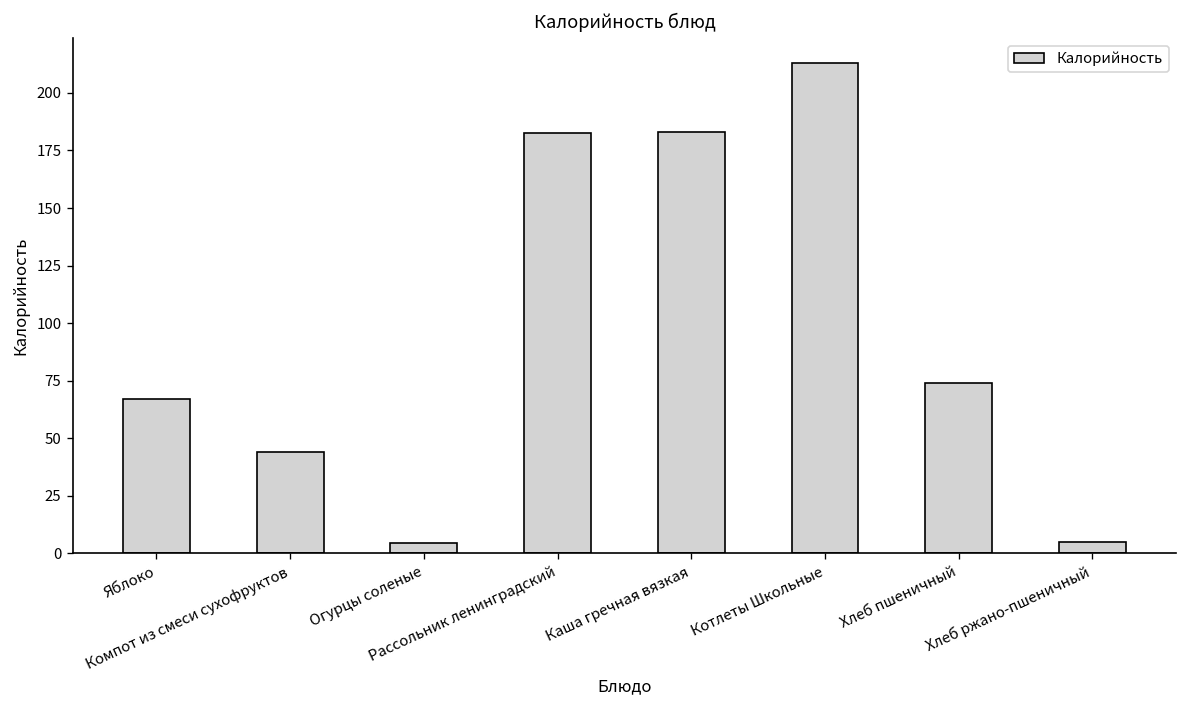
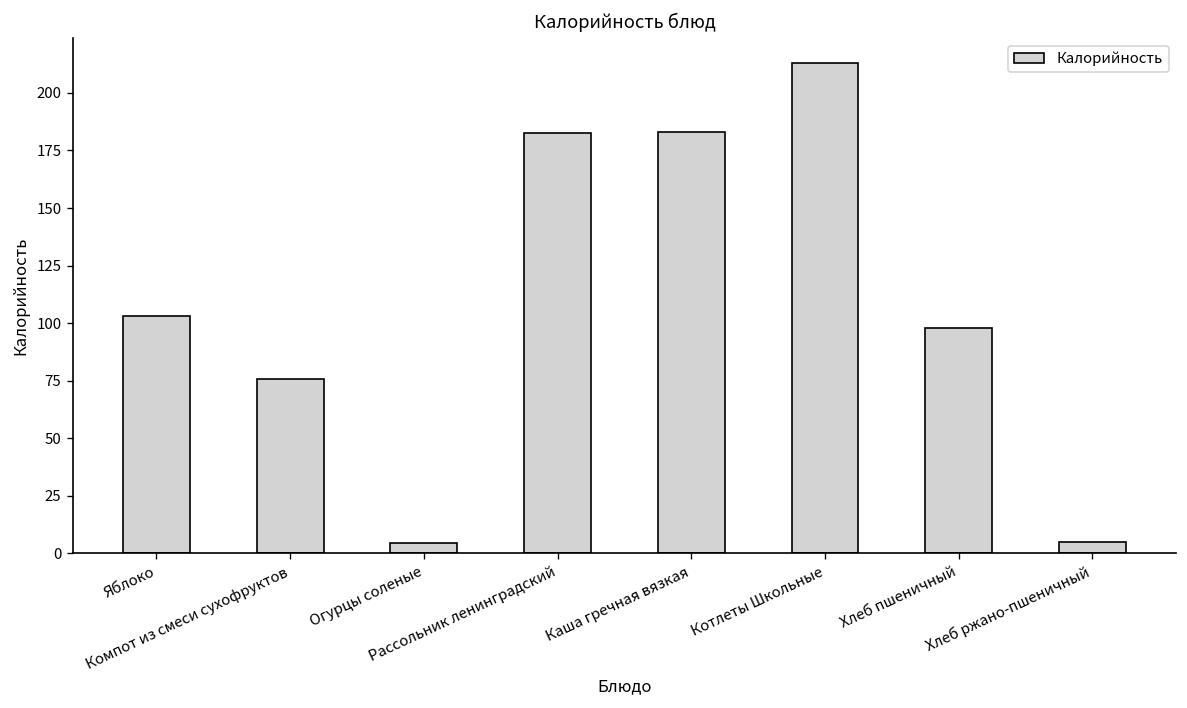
Яблоко: 67 -> 103
Компот из смеси сухофруктов: 44 -> 76
Хлеб пшеничный: 74 -> 98
